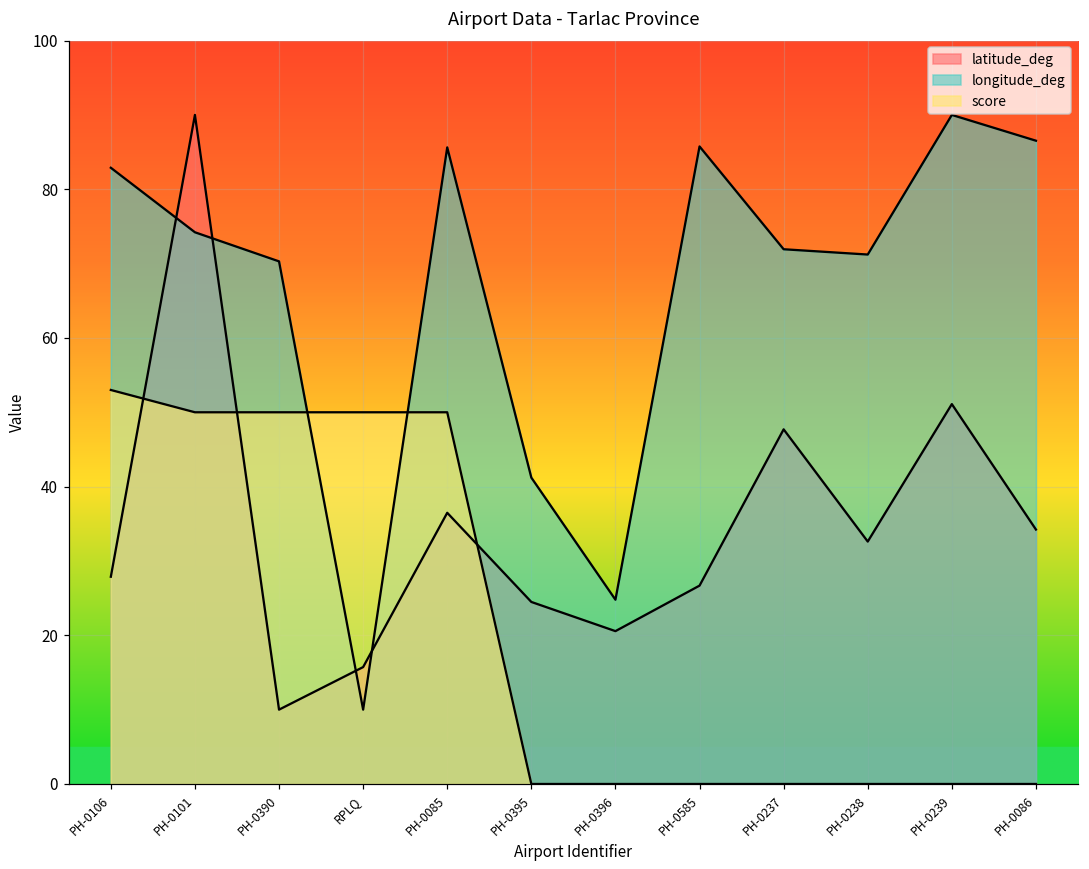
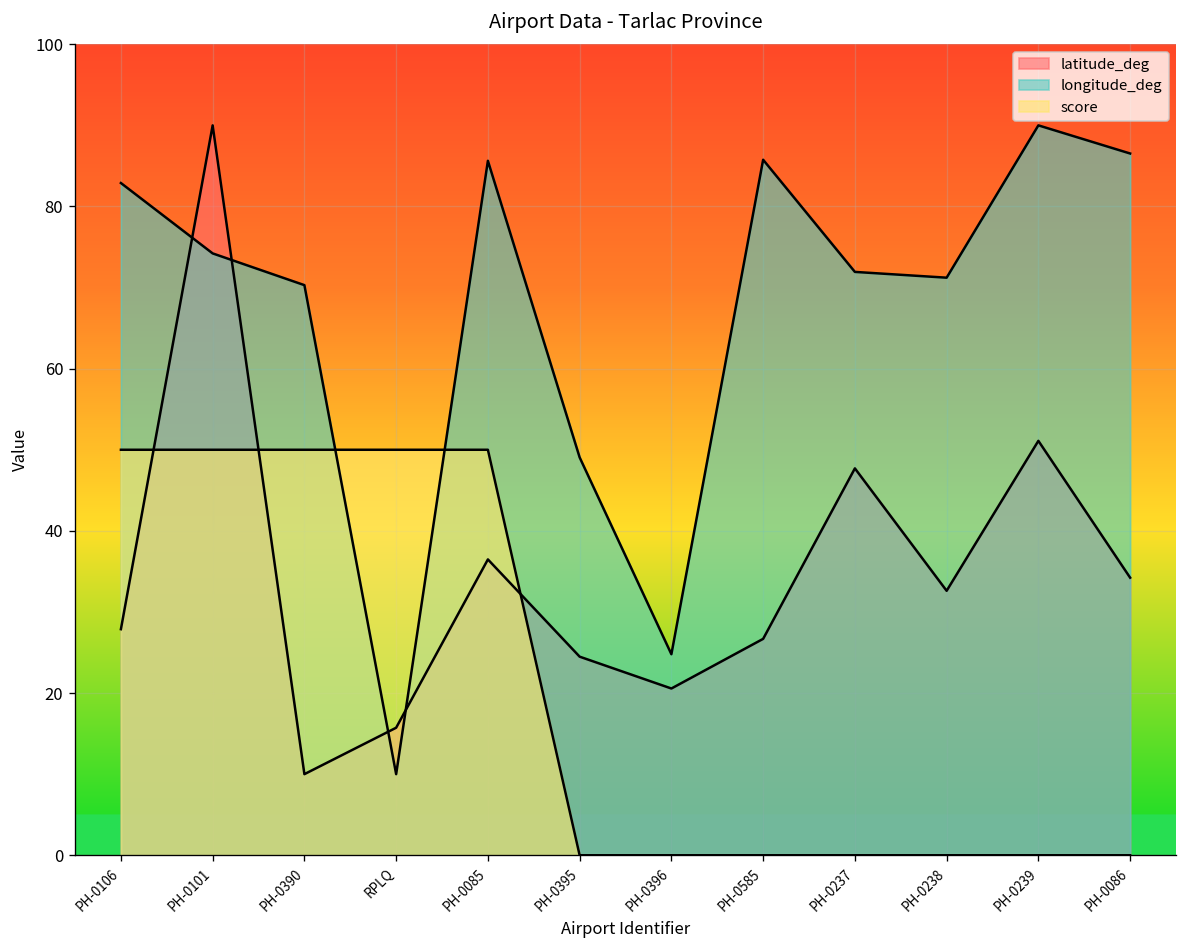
score, PH-0106: 53 -> 50
longitude_deg, PH-0395: 41 -> 49
